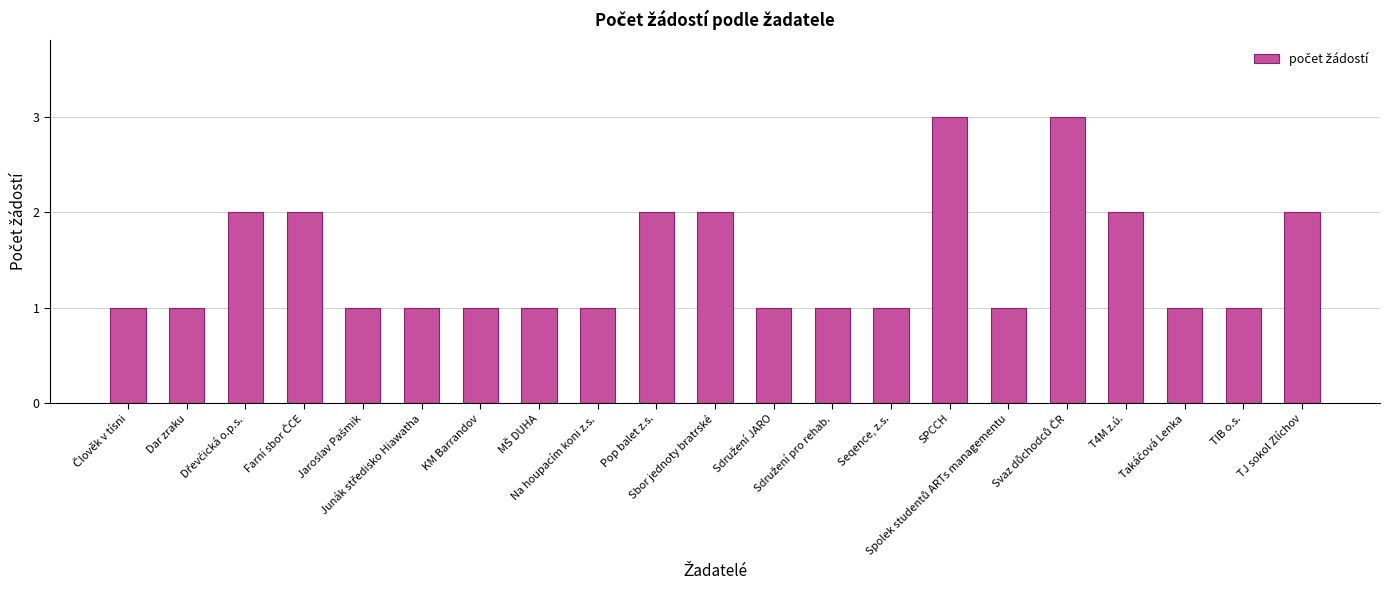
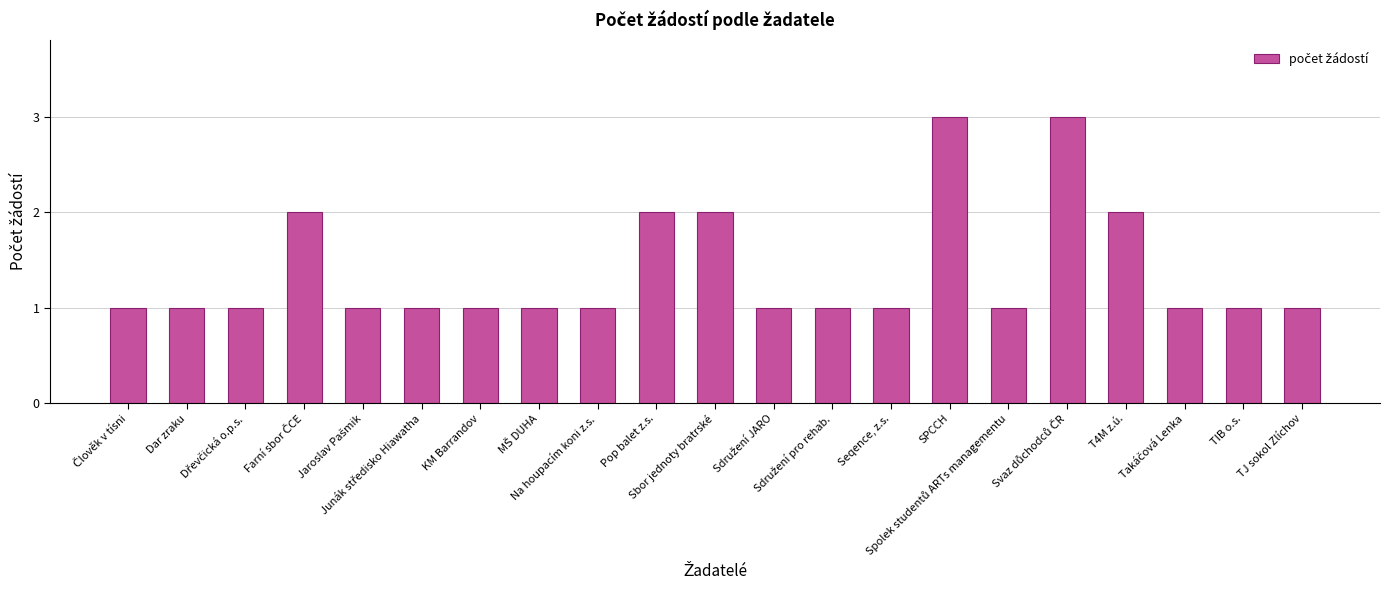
Dřevčická o.p.s.: 2 -> 1
TJ sokol Zlíchov: 2 -> 1
